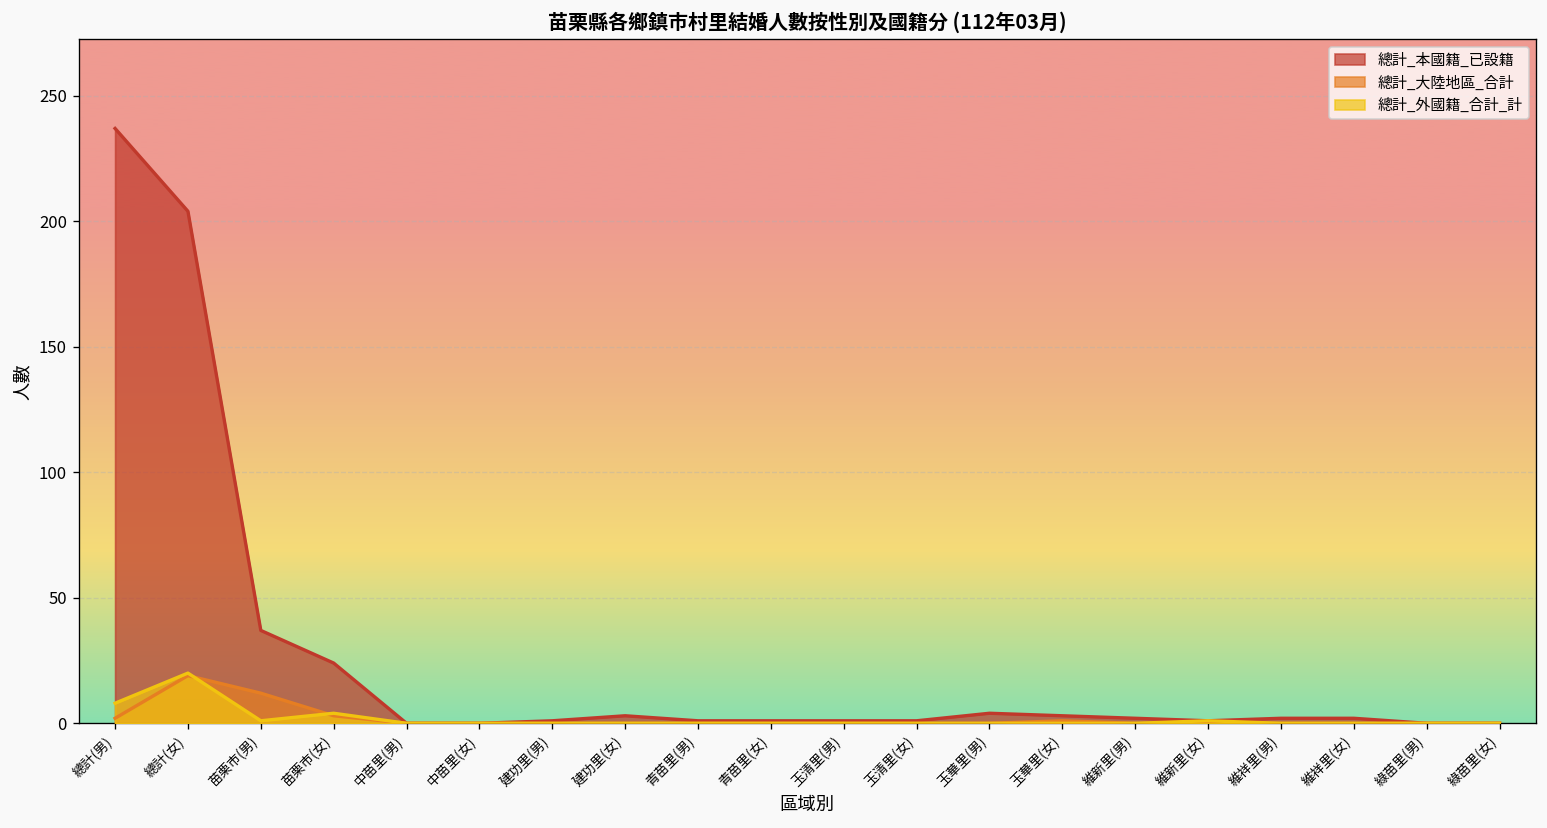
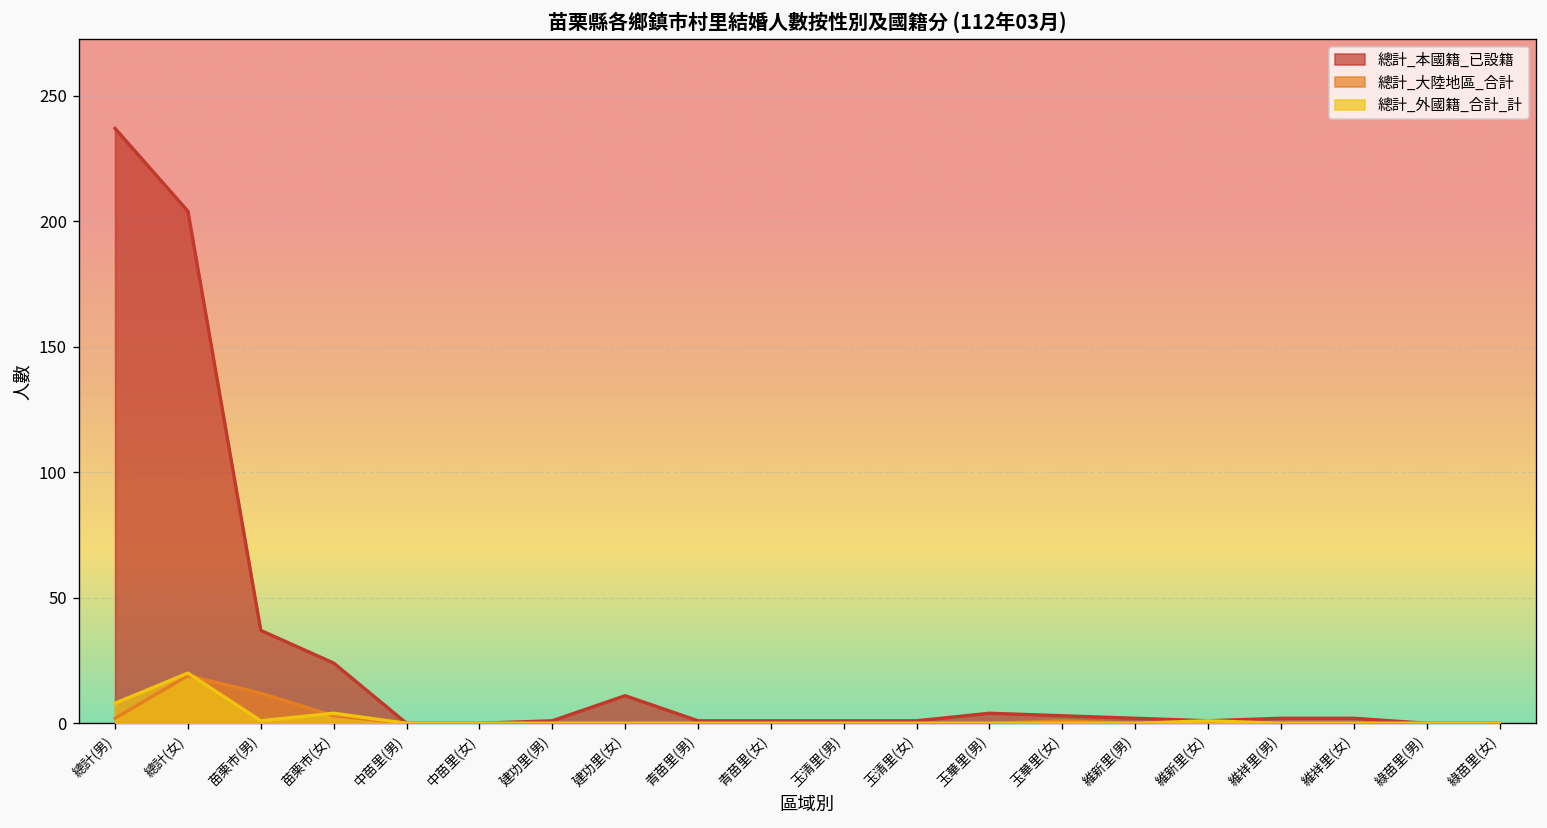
總計_本國籍_已設籍, 建功里(女): 3 -> 11
